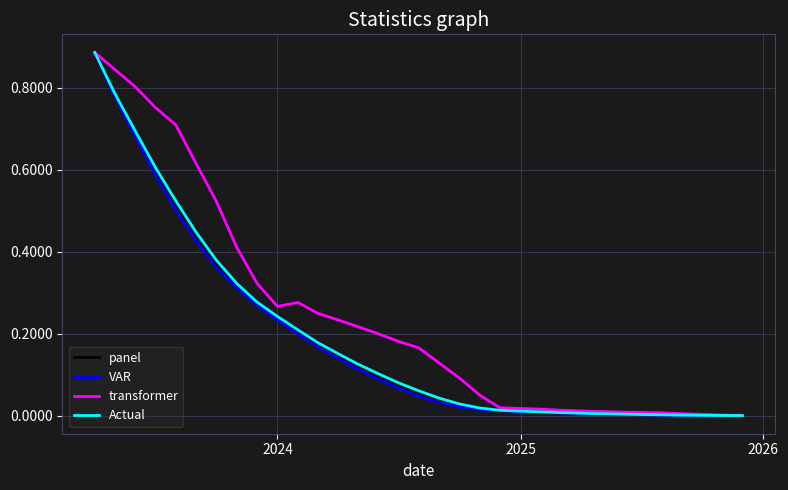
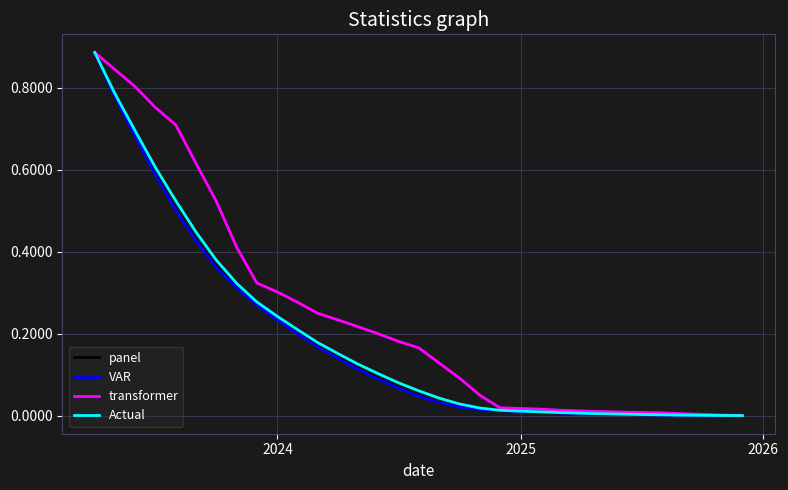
transformer, 2024: 0.27 -> 0.30
